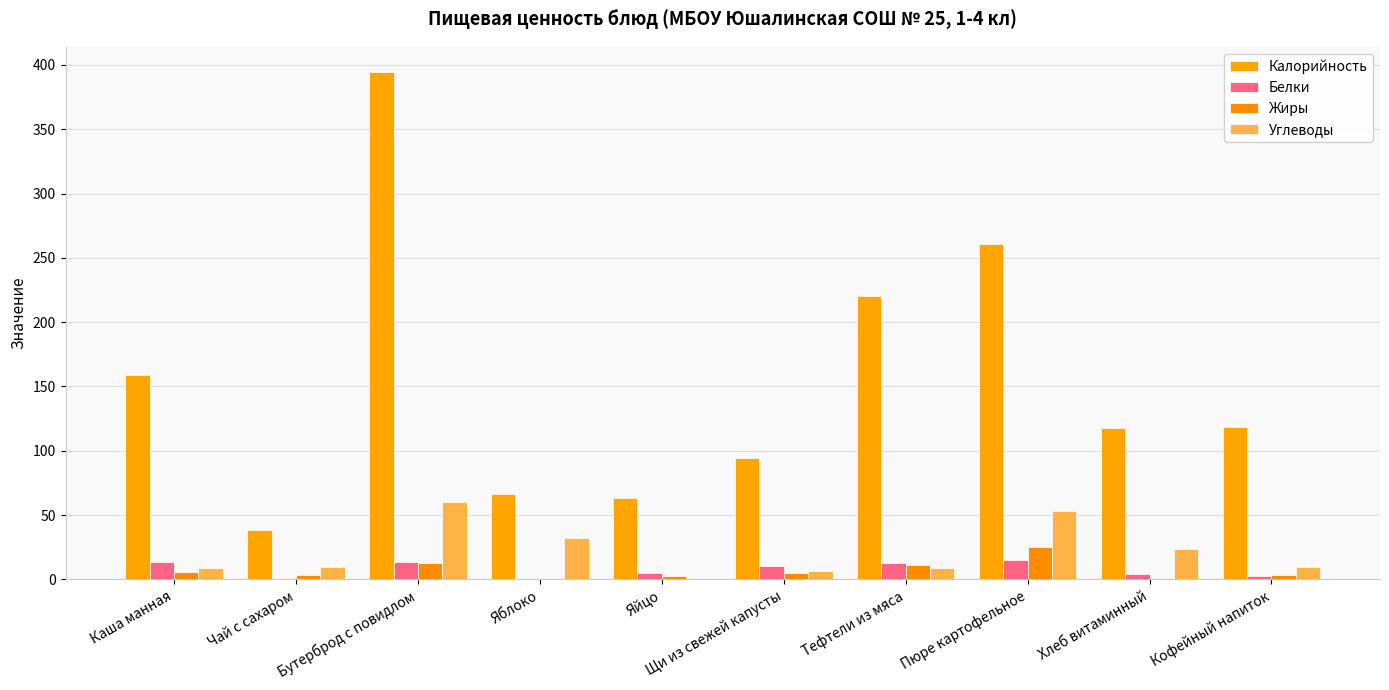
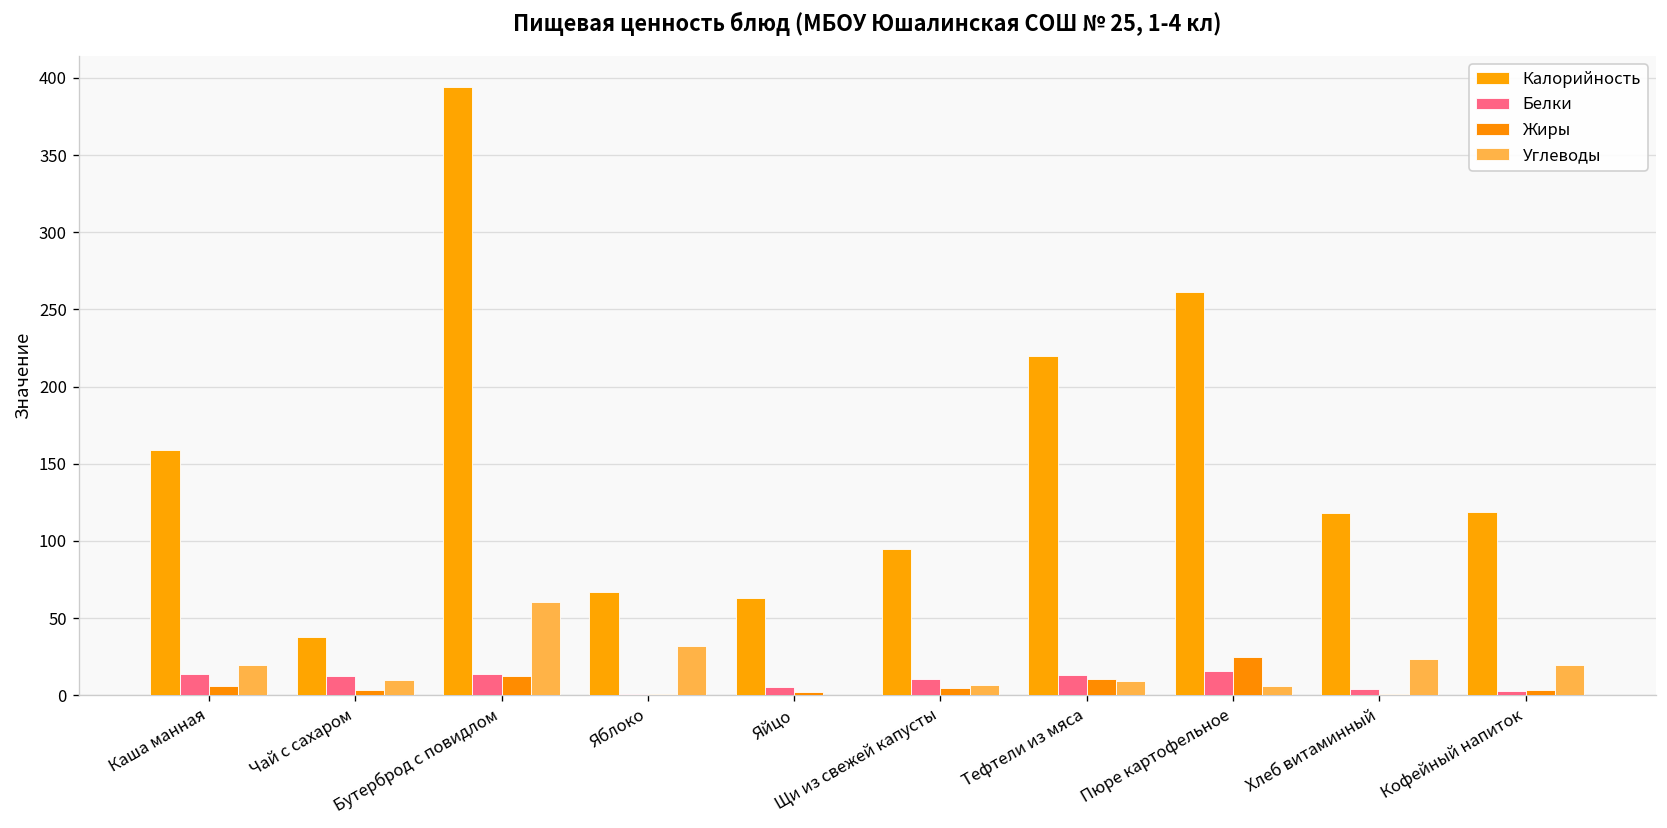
Углеводы, Каша манная: 9 -> 20
Белки, Чай с сахаром: 0 -> 13
Углеводы, Пюре картофельное: 53 -> 6
Углеводы, Кофейный напиток: 10 -> 20
